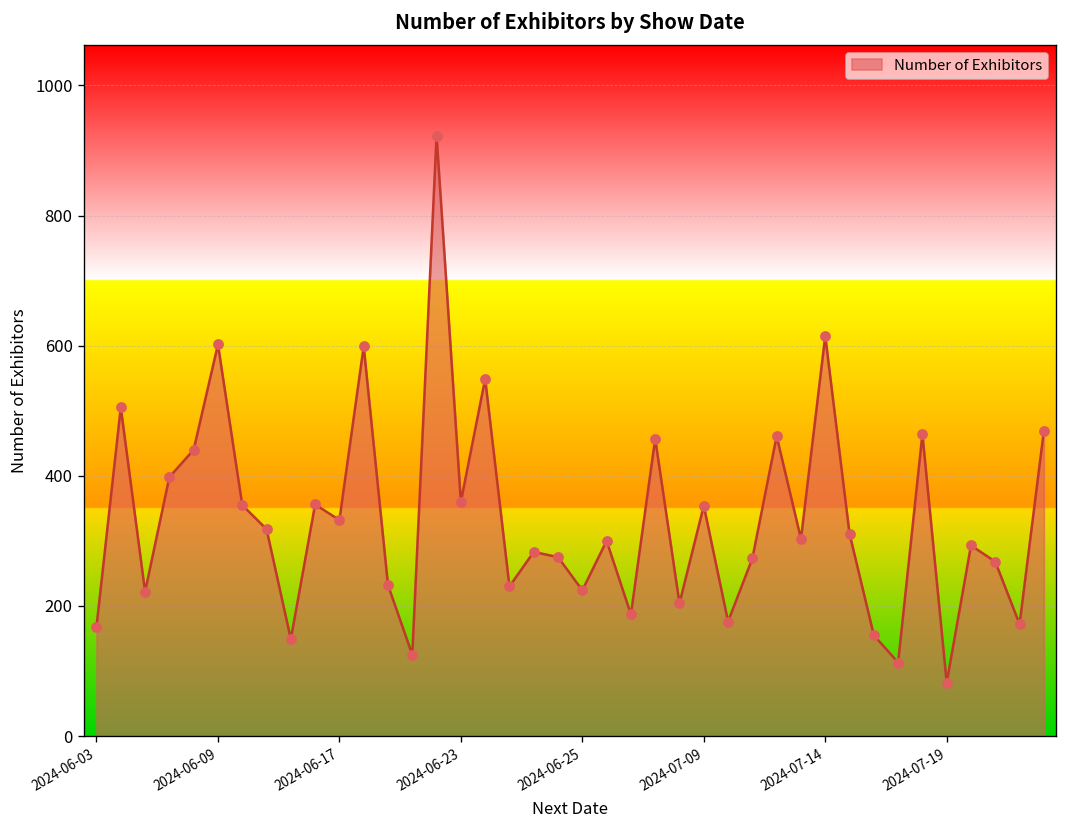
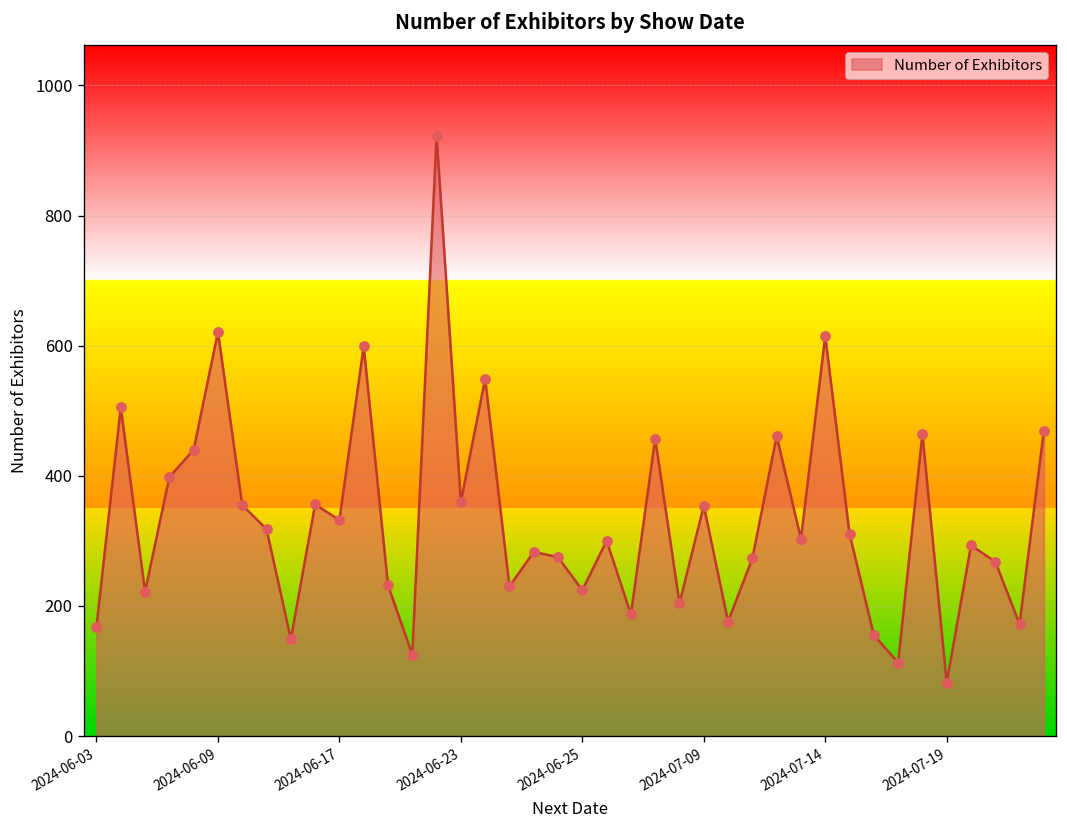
2024-06-09: 600 -> 620
